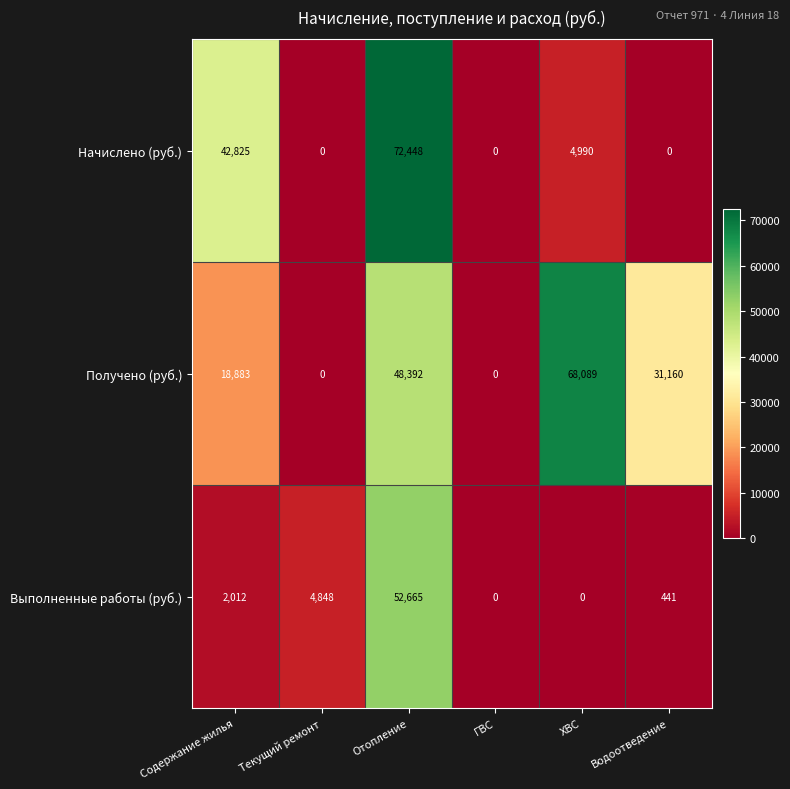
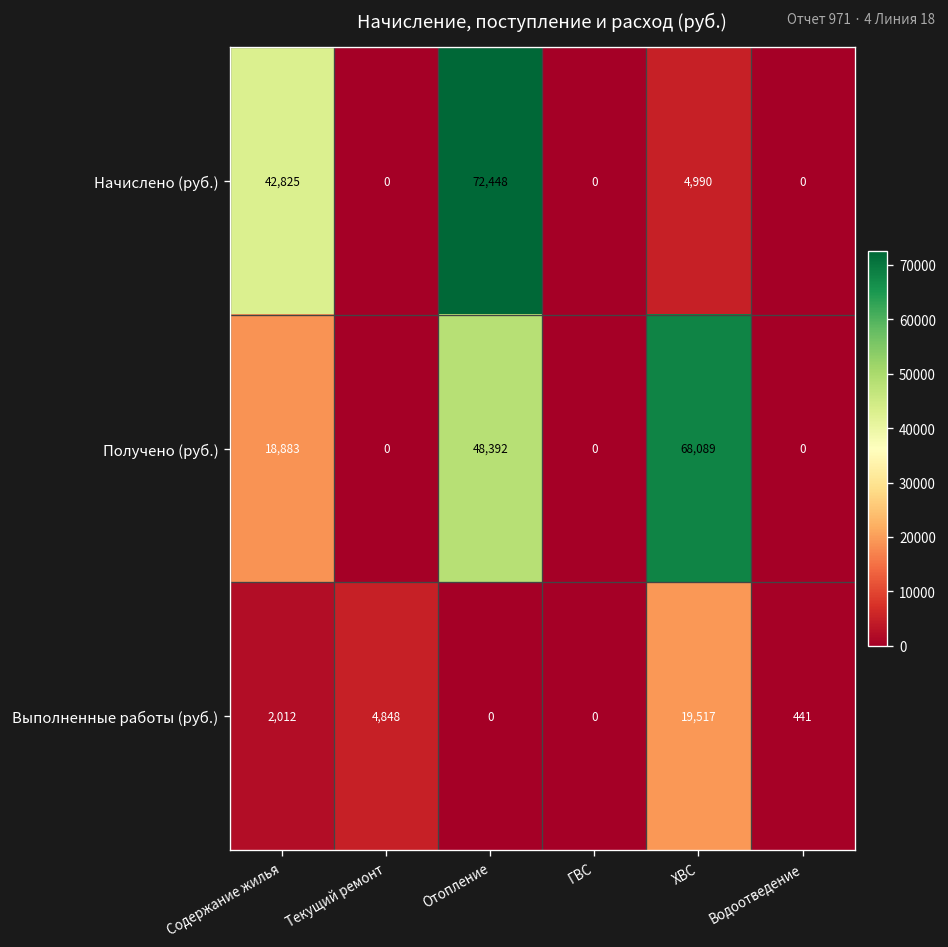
Получено (руб.), Водоотведение: 31,160 -> 0
Выполненные работы (руб.), Отопление: 52,665 -> 0
Выполненные работы (руб.), ХВС: 0 -> 19,517
